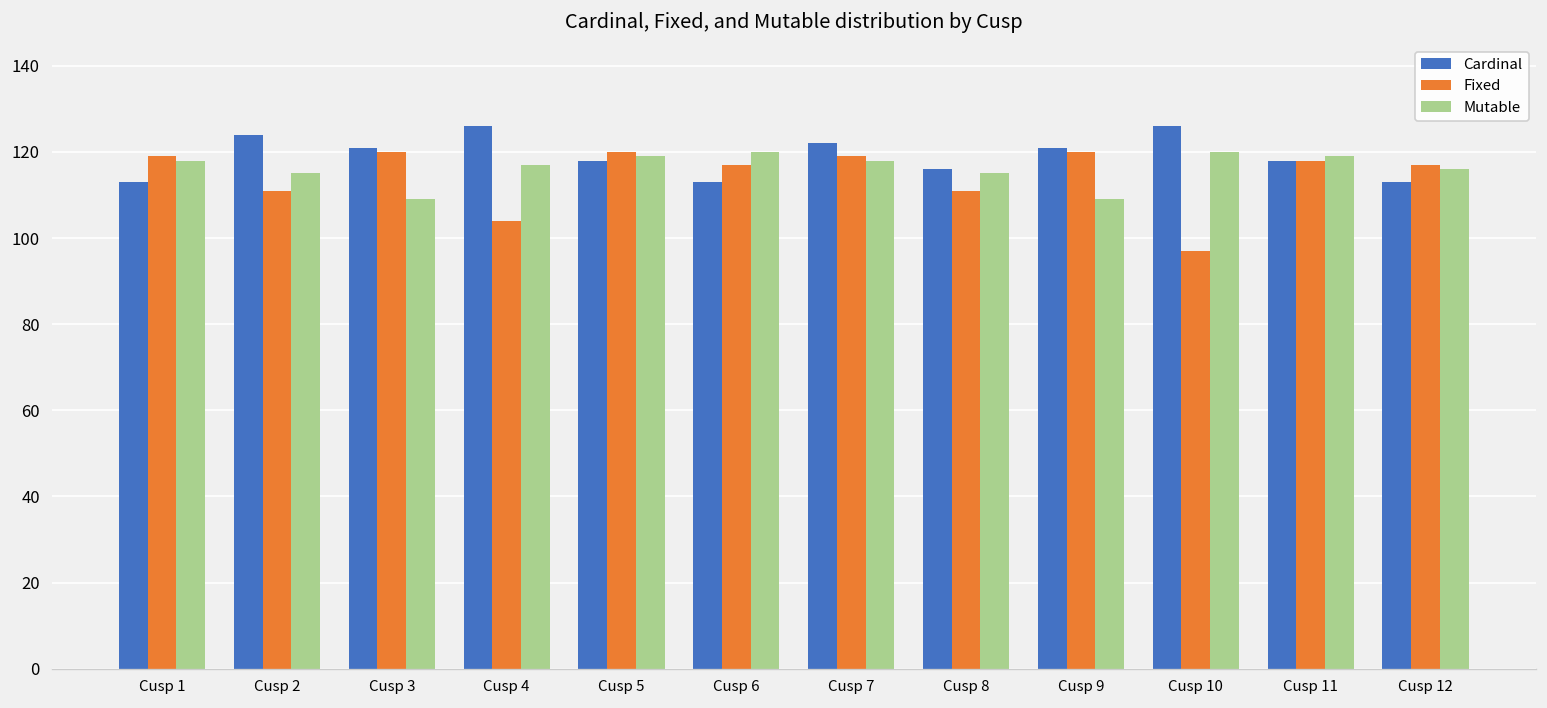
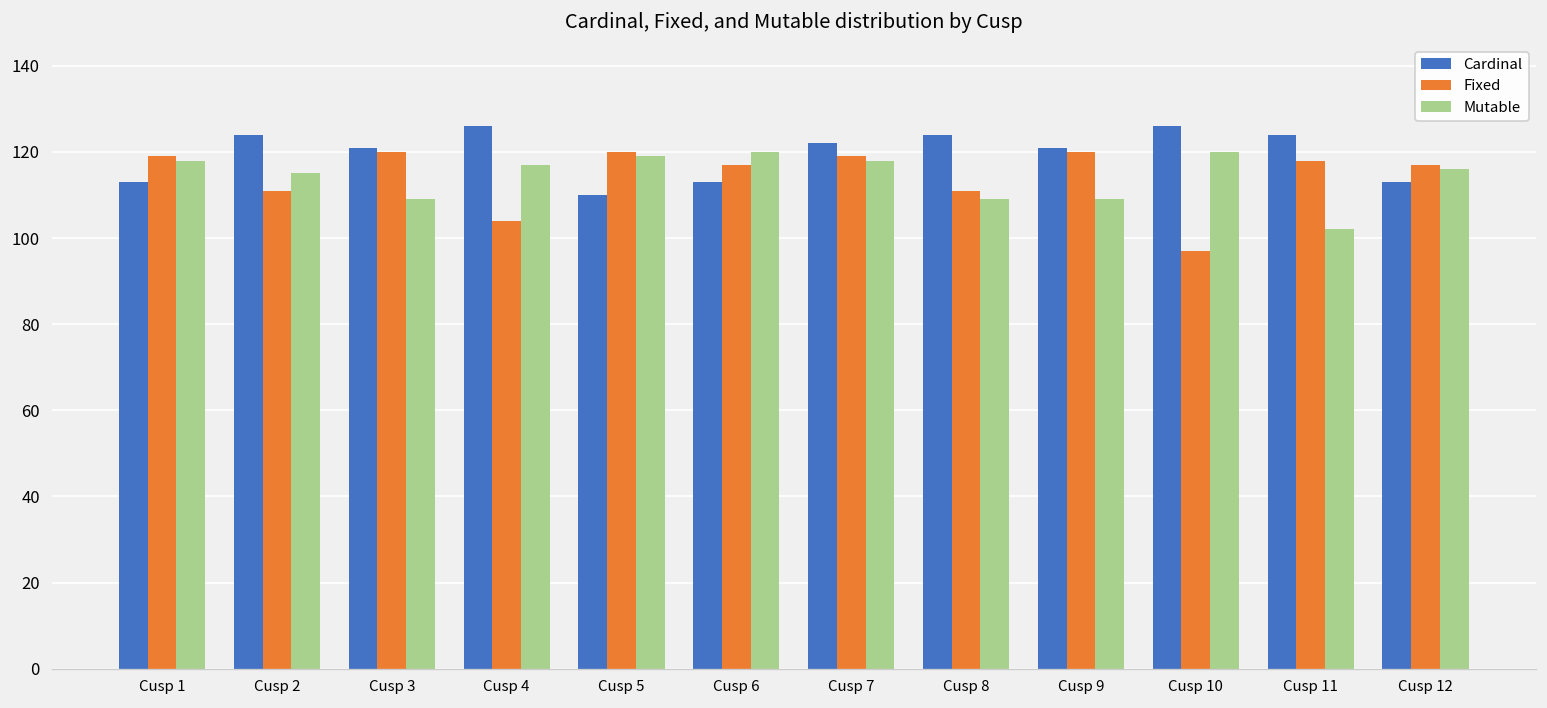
Cardinal, Cusp 5: 118 -> 110
Cardinal, Cusp 8: 116 -> 124
Mutable, Cusp 8: 115 -> 109
Cardinal, Cusp 11: 118 -> 124
Mutable, Cusp 11: 119 -> 102
